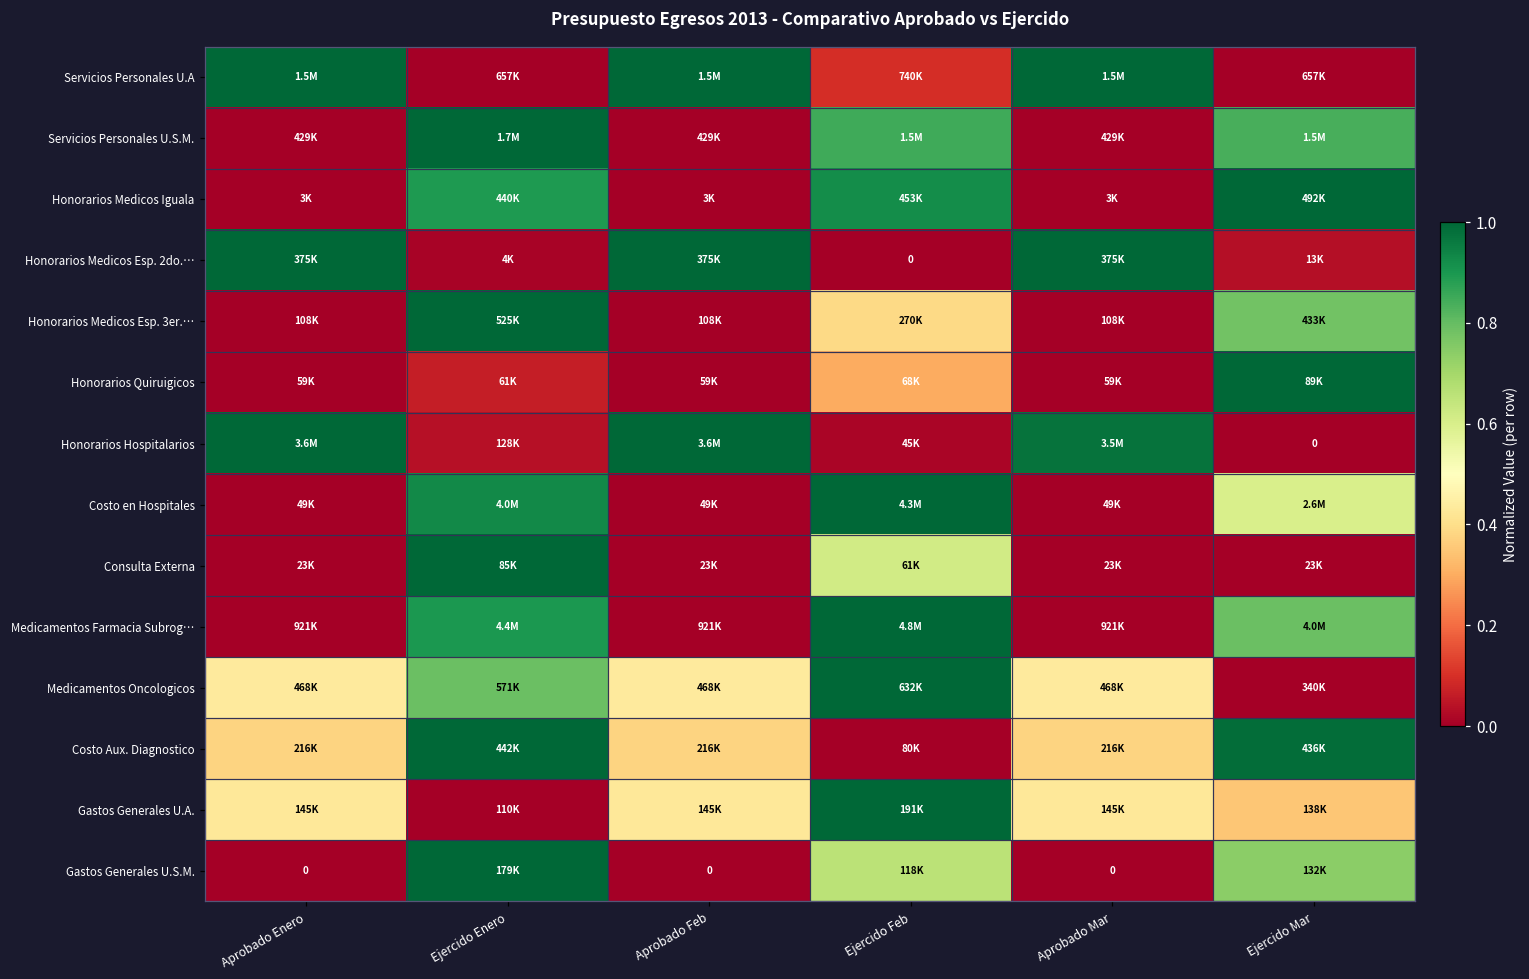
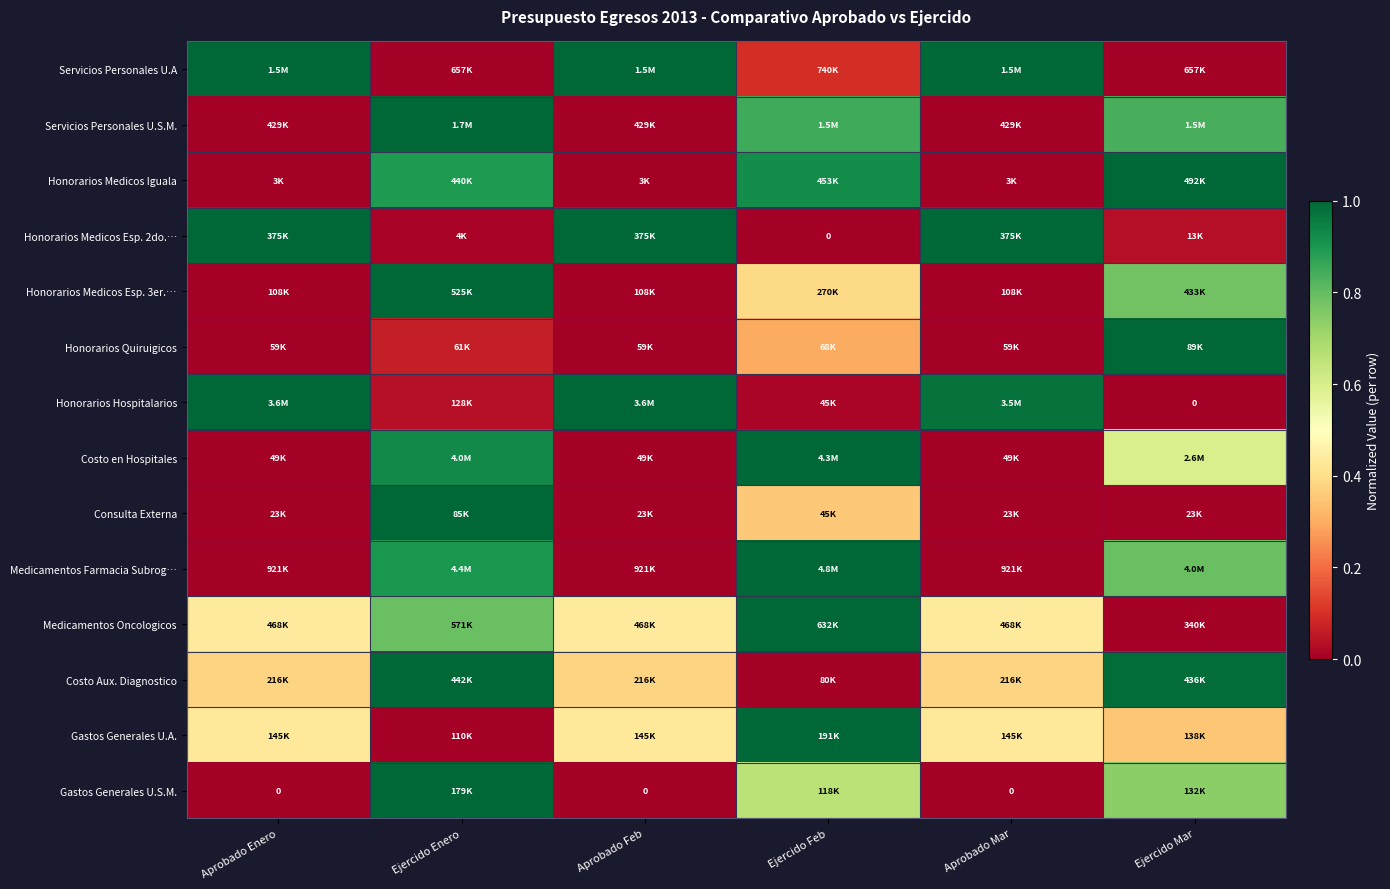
Consulta Externa, Ejercido Feb: 61K -> 45K
